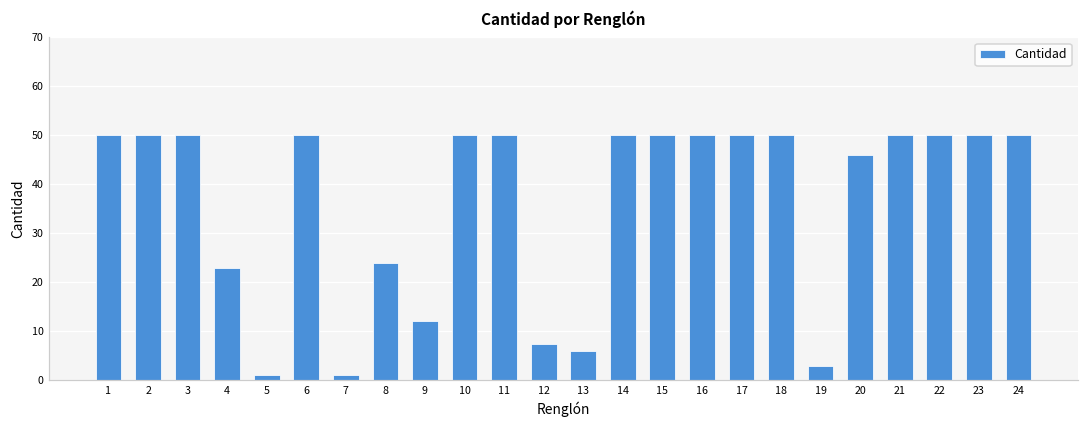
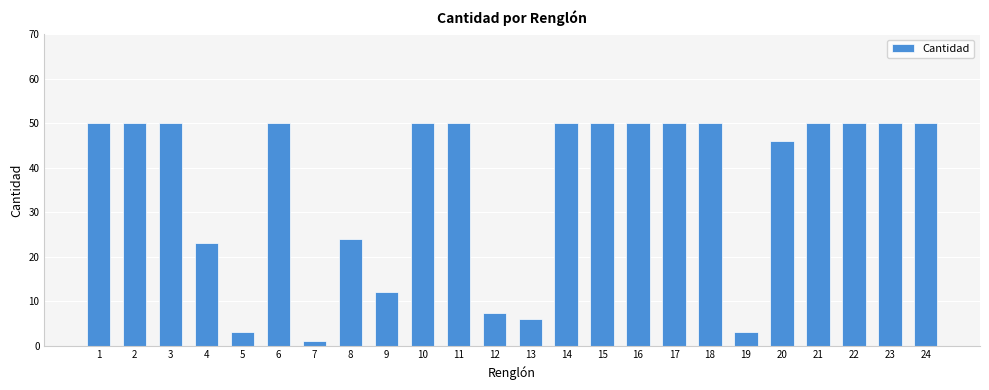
5: 1 -> 3
